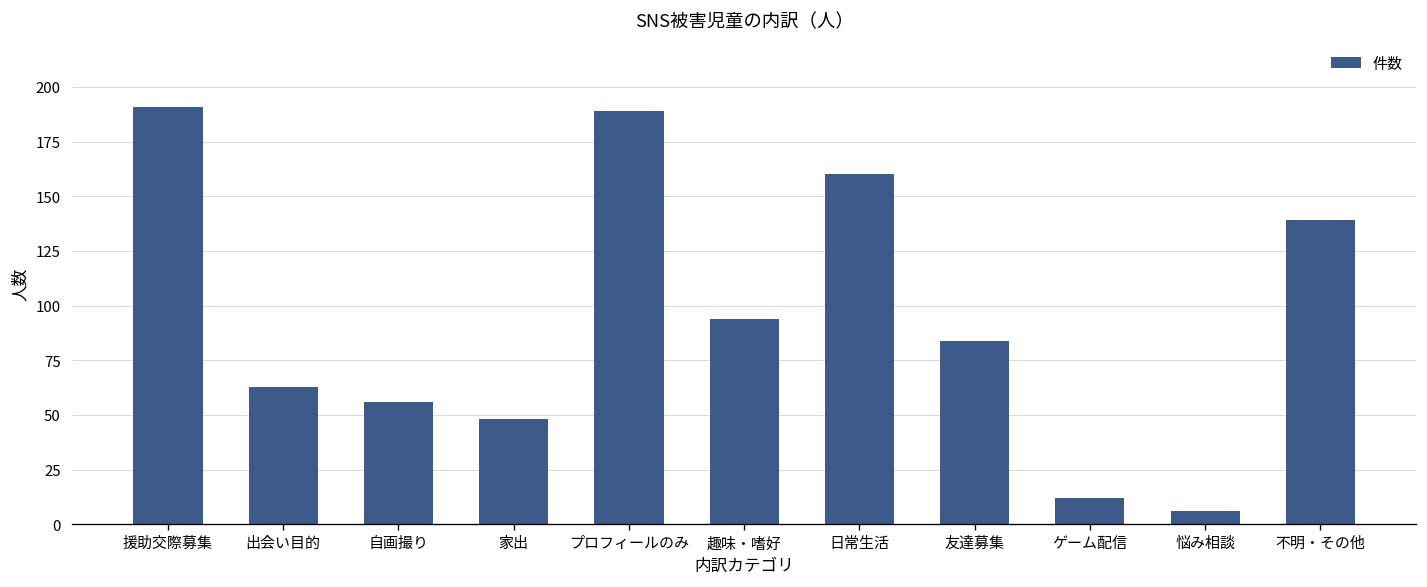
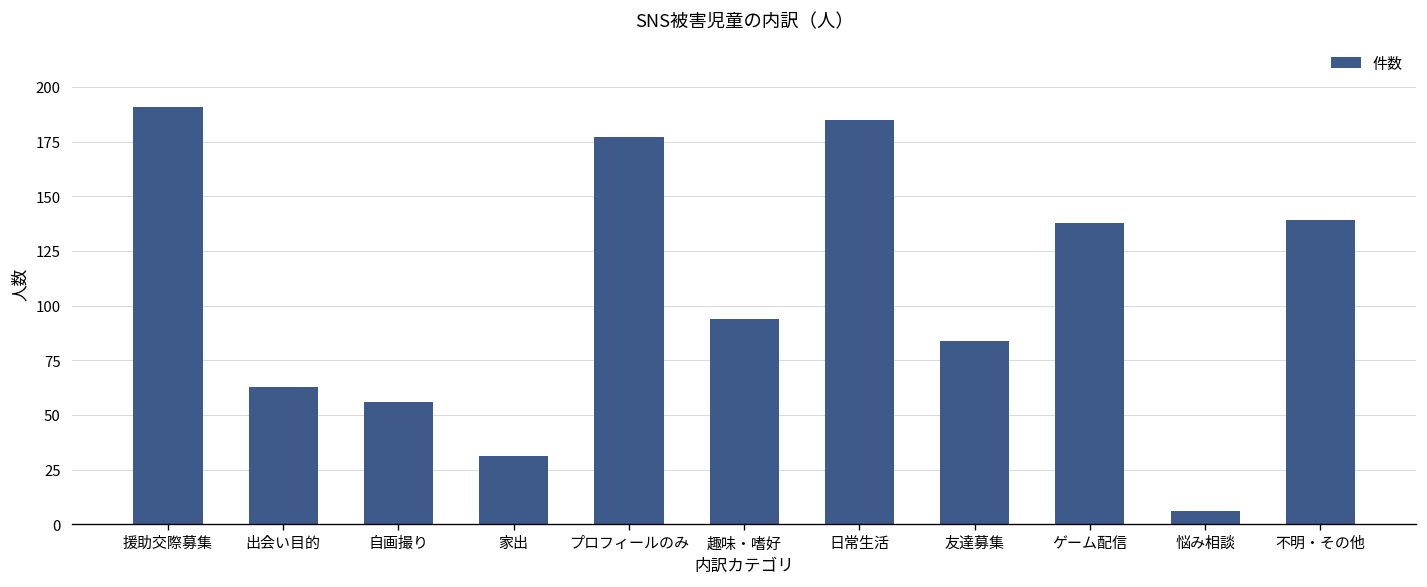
家出: 48 -> 31
プロフィールのみ: 189 -> 177
日常生活: 160 -> 185
ゲーム配信: 12 -> 138
